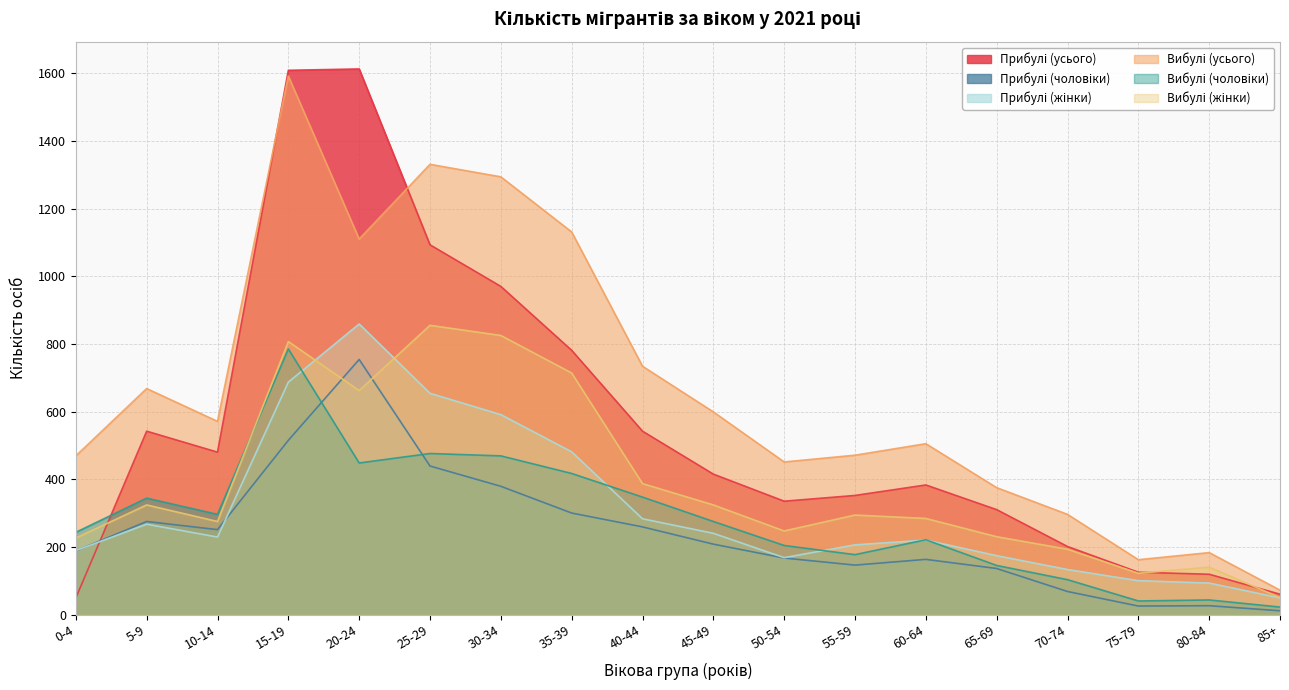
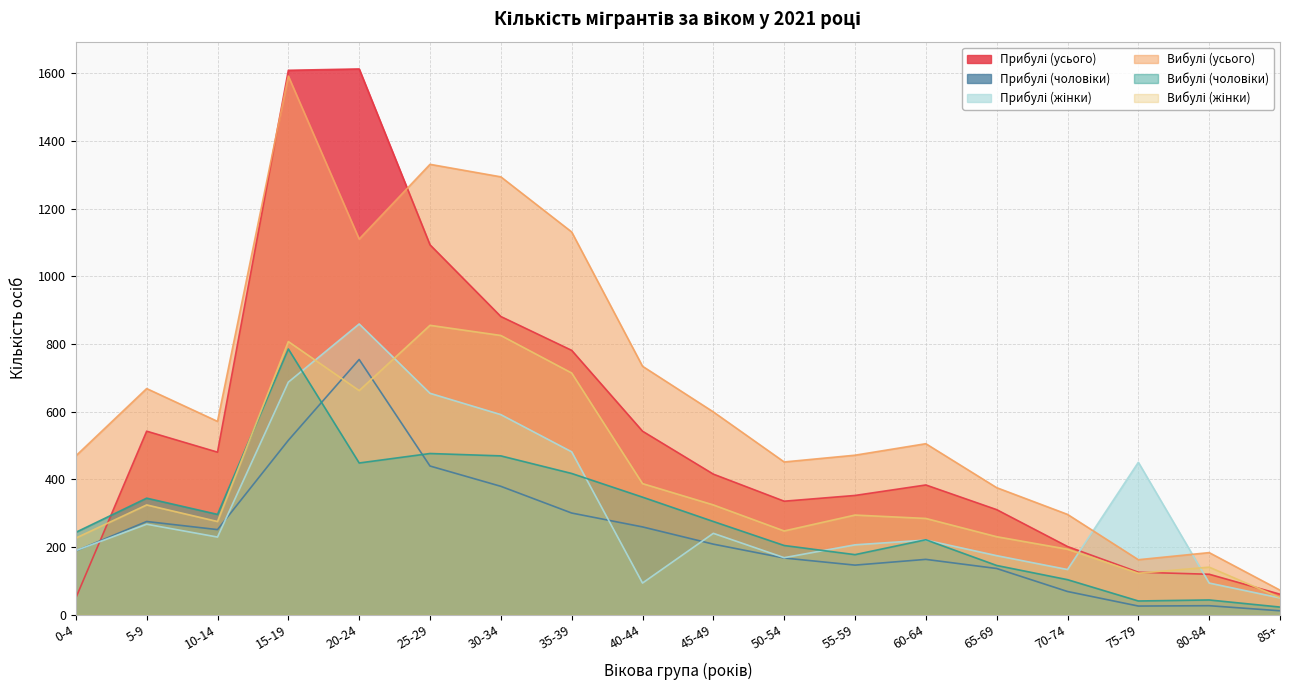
Прибулі (усього), 30-34: 970 -> 880
Прибулі (жінки), 40-44: 280 -> 90
Прибулі (жінки), 75-79: 100 -> 450
